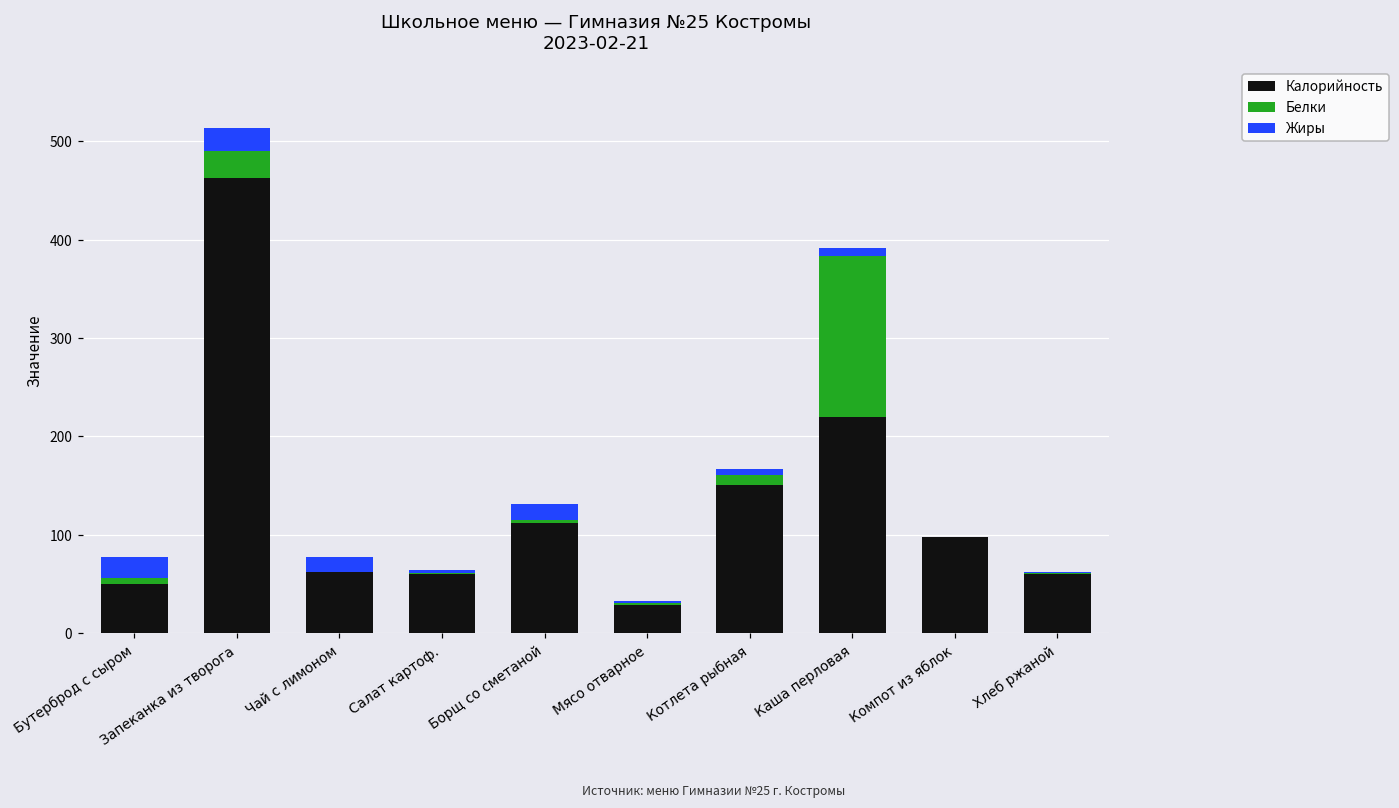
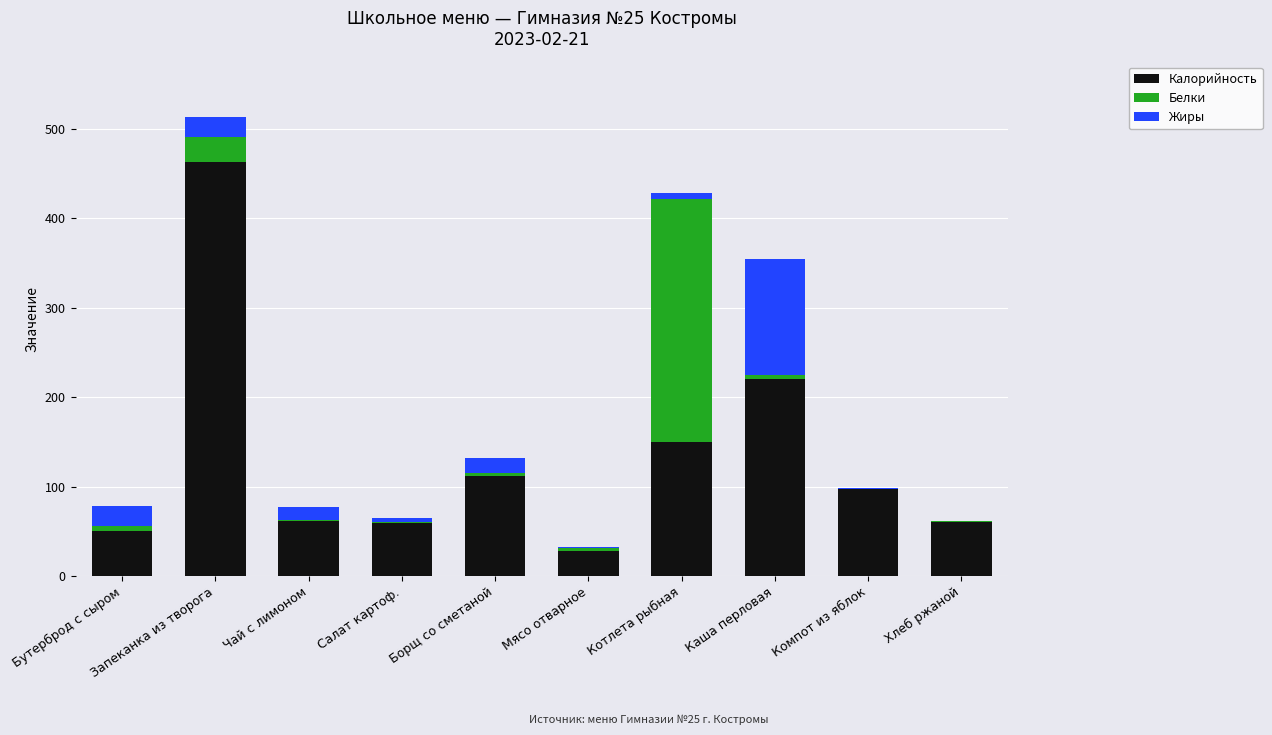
Белки, Котлета рыбная: 10 -> 270
Белки, Каша перловая: 160 -> 0
Жиры, Каша перловая: 10 -> 130
